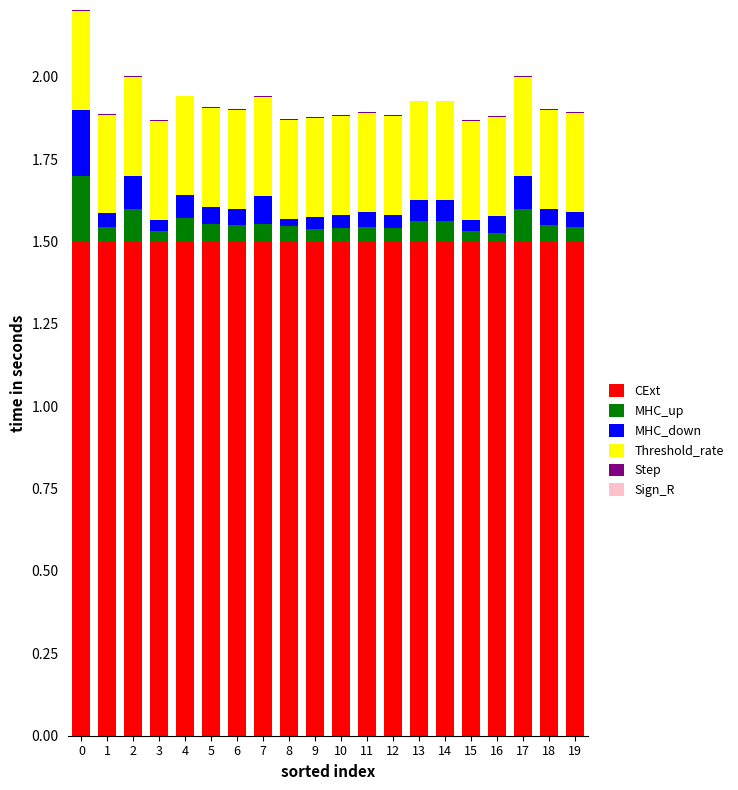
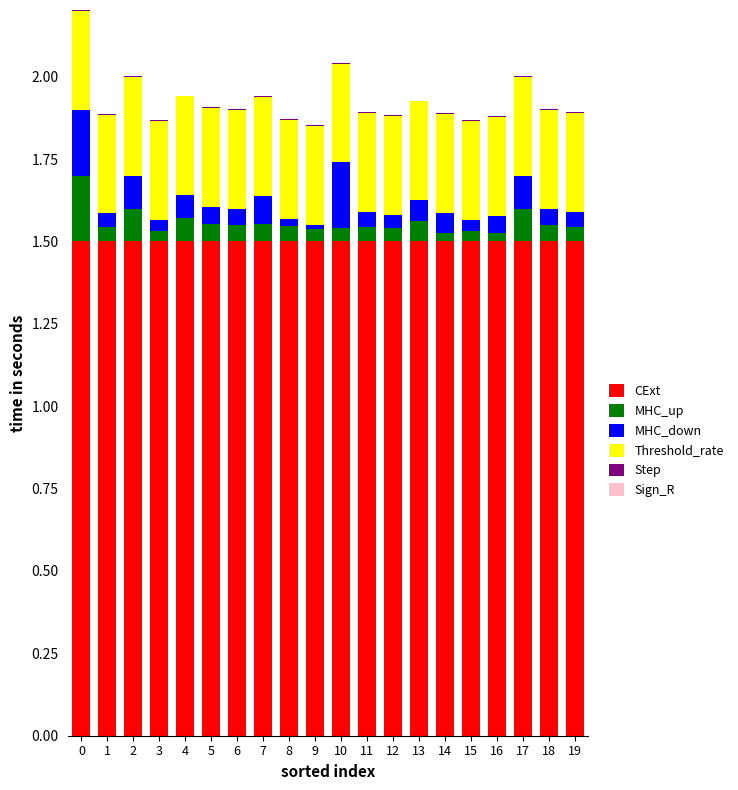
MHC_down, 9: 0.04 -> 0.01
MHC_down, 10: 0.04 -> 0.20
MHC_up, 14: 0.06 -> 0.02
